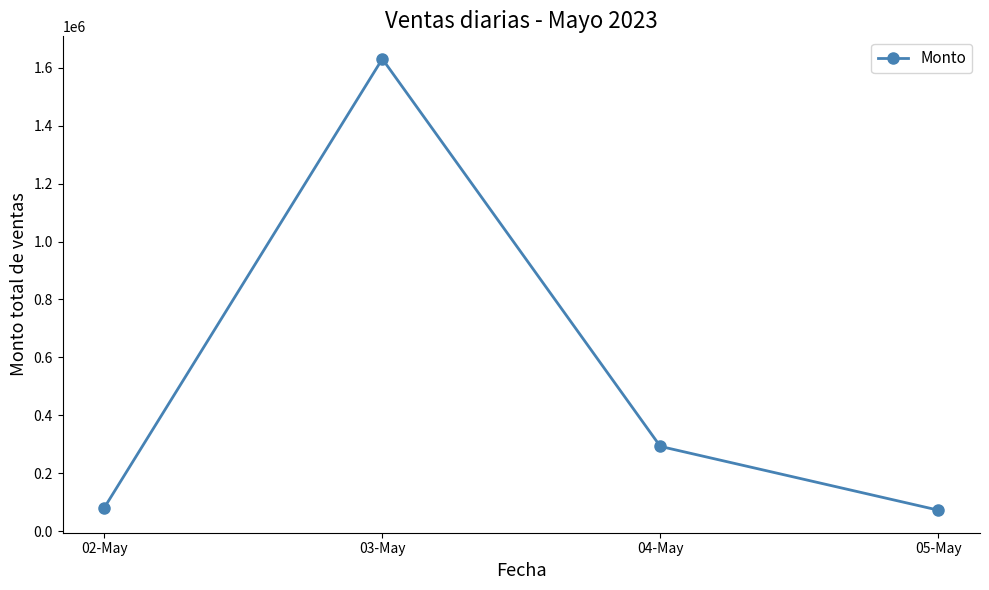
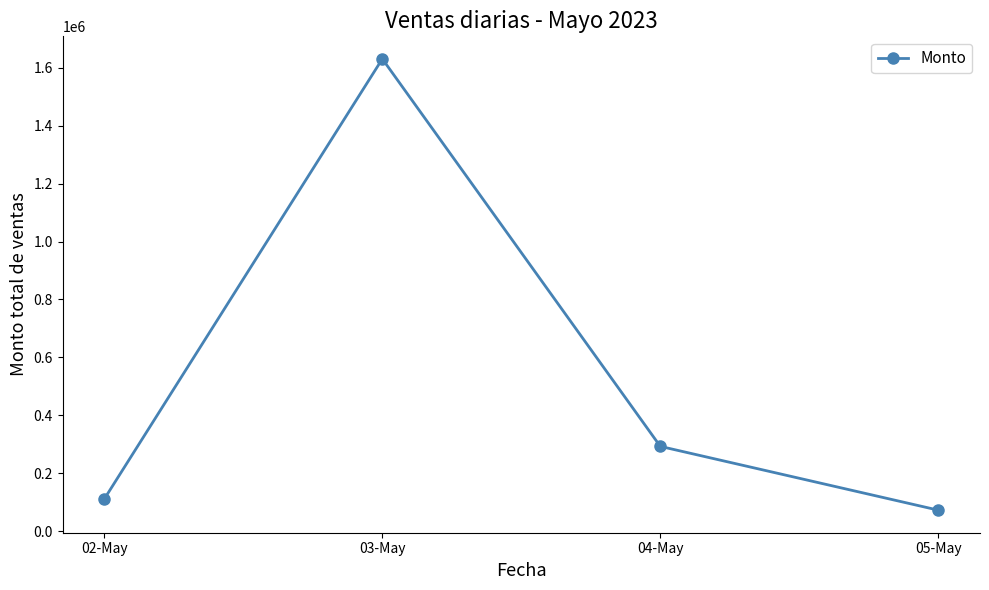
02-May: 80000 -> 110000
